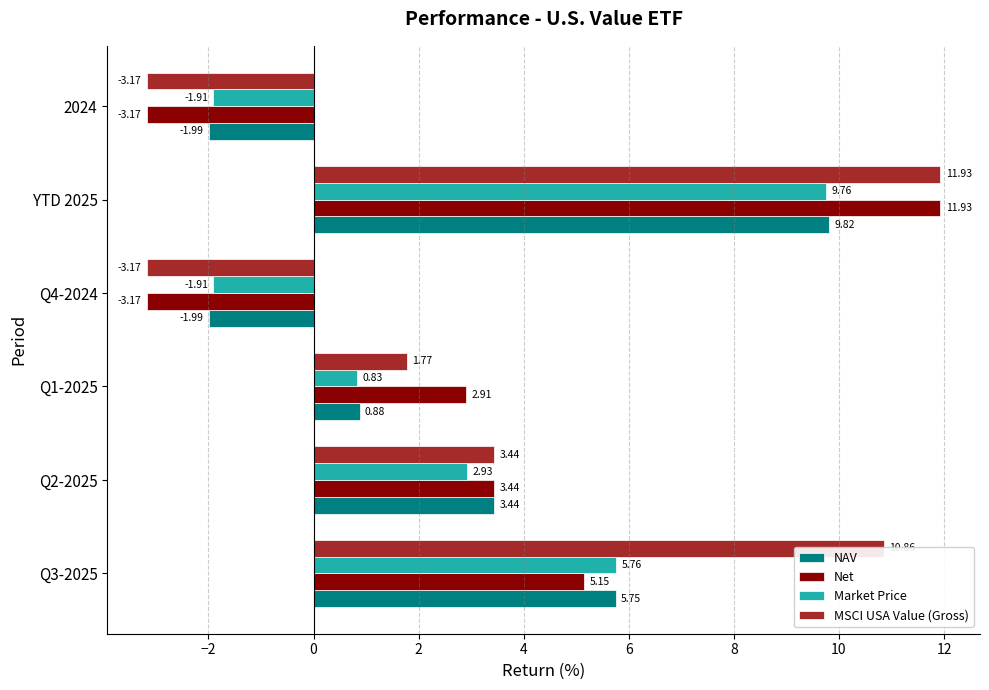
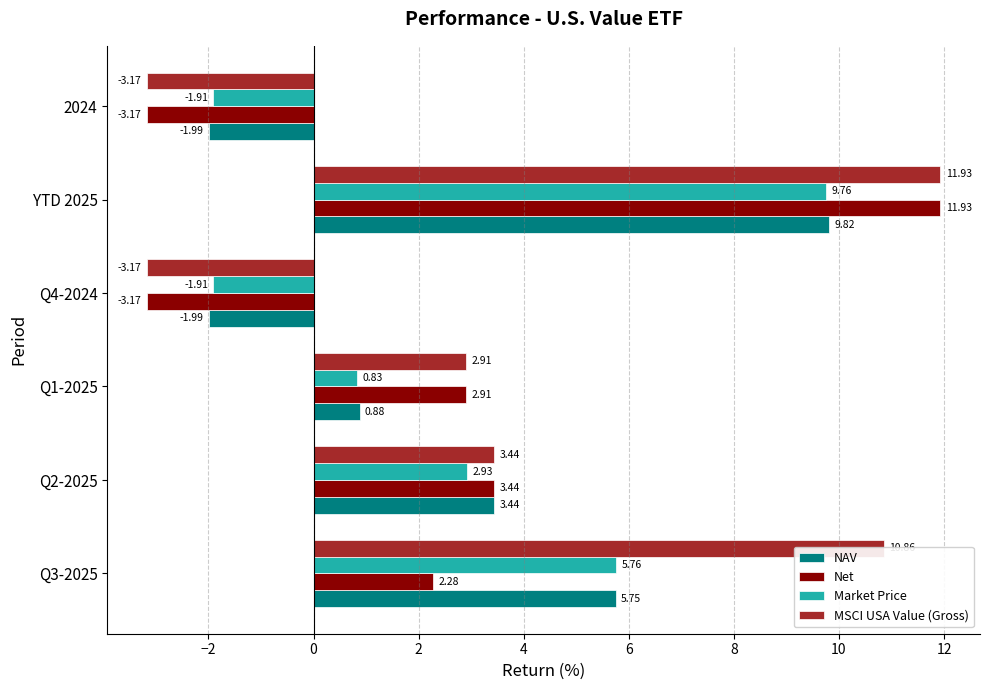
MSCI USA Value (Gross), Q1-2025: 1.77 -> 2.91
Net, Q3-2025: 5.15 -> 2.28
